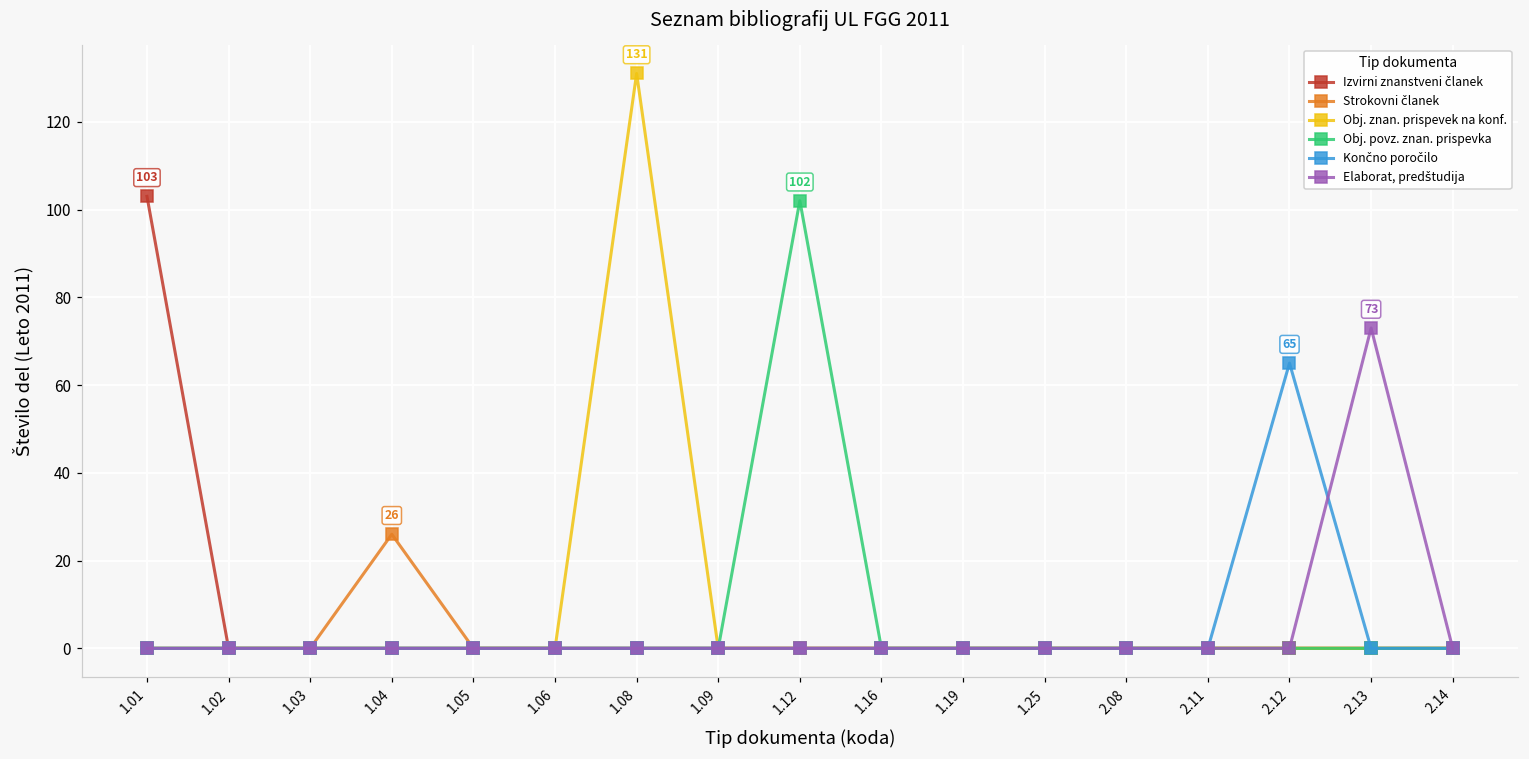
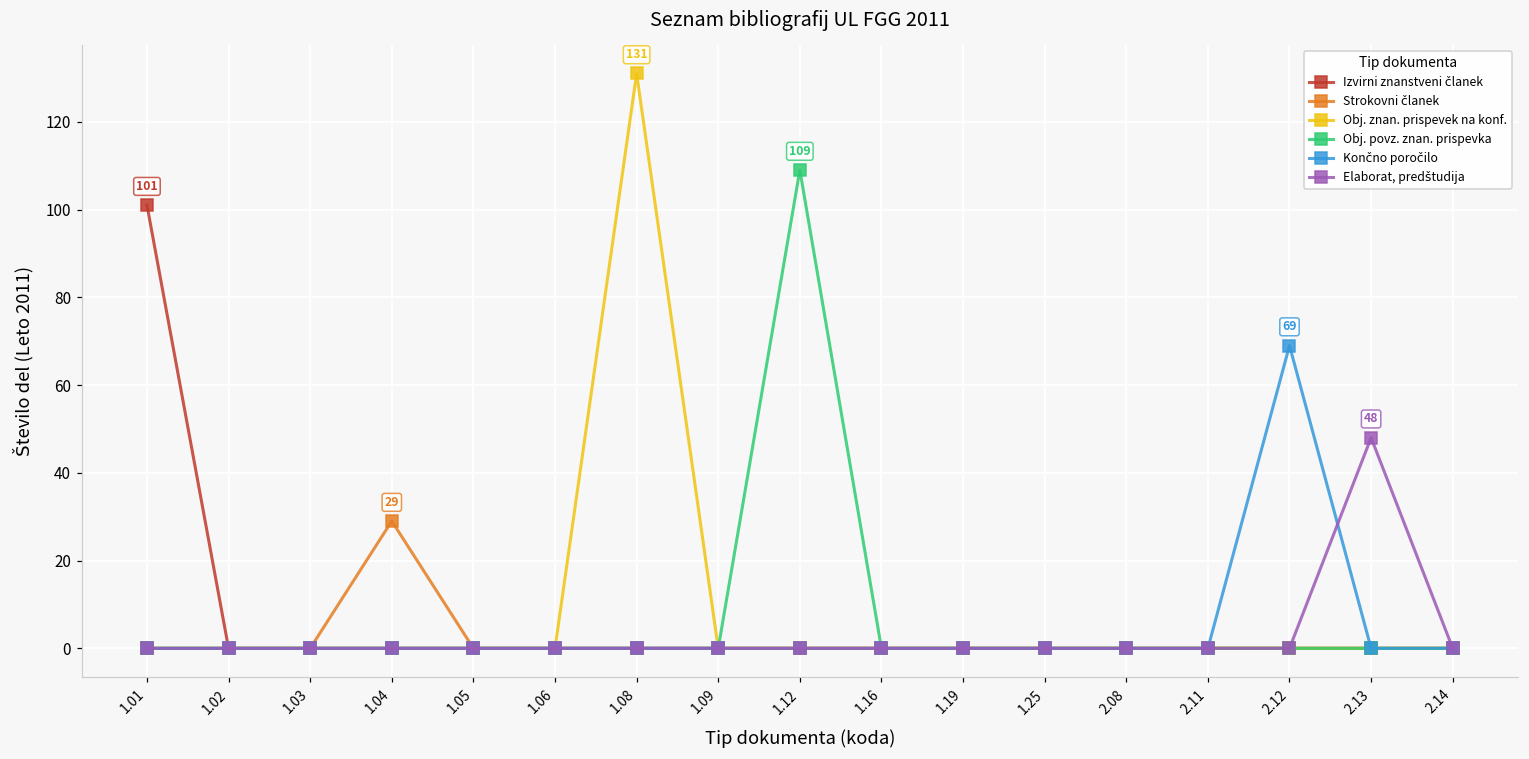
Izvirni znanstveni članek, 1.01: 103 -> 101
Strokovni članek, 1.04: 26 -> 29
Obj. povz. znan. prispevka, 1.12: 102 -> 109
Končno poročilo, 2.12: 65 -> 69
Elaborat, predštudija, 2.13: 73 -> 48
